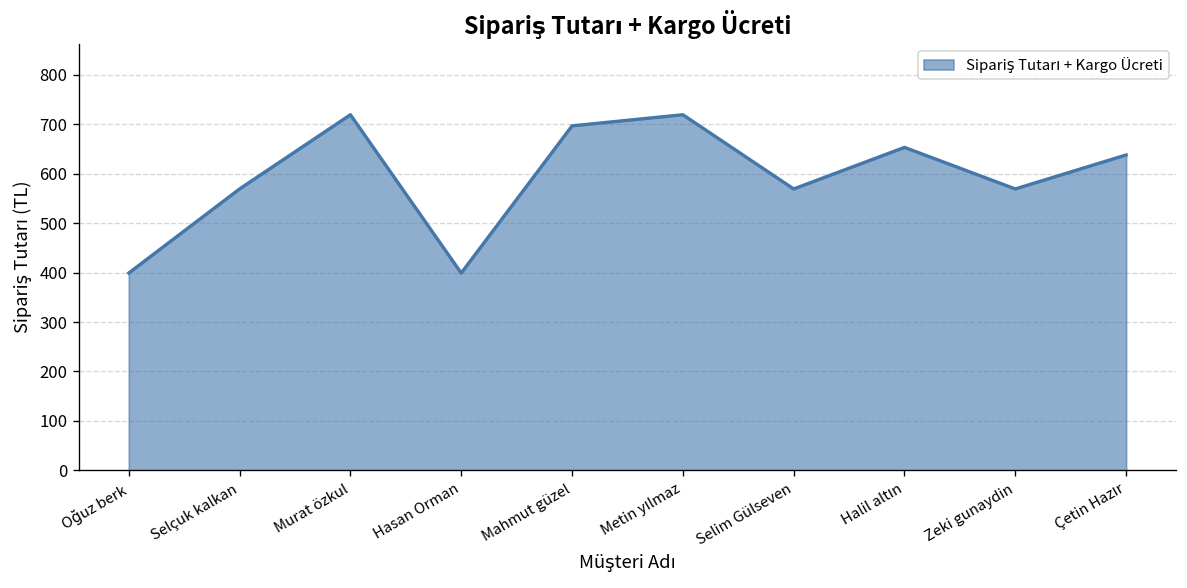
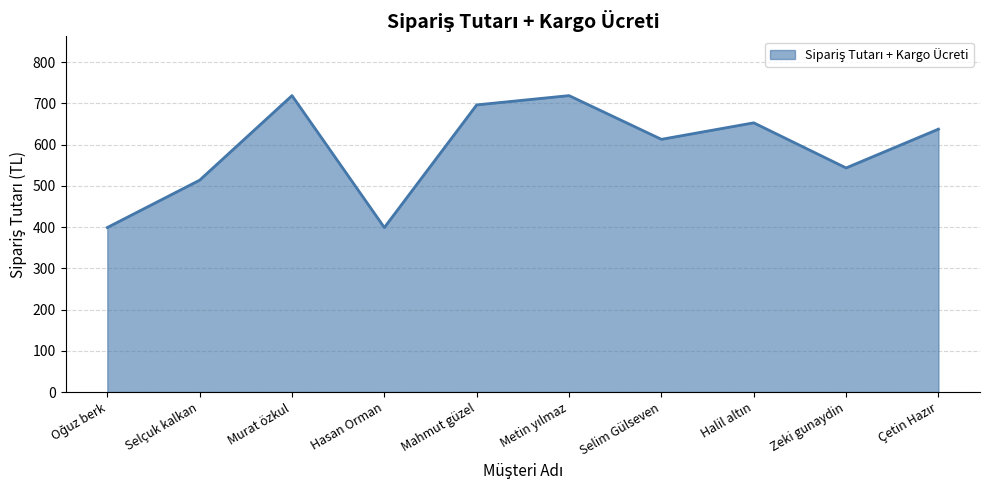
Selçuk kalkan: 570 -> 510
Selim Gülseven: 570 -> 610
Zeki gunaydin: 570 -> 540
